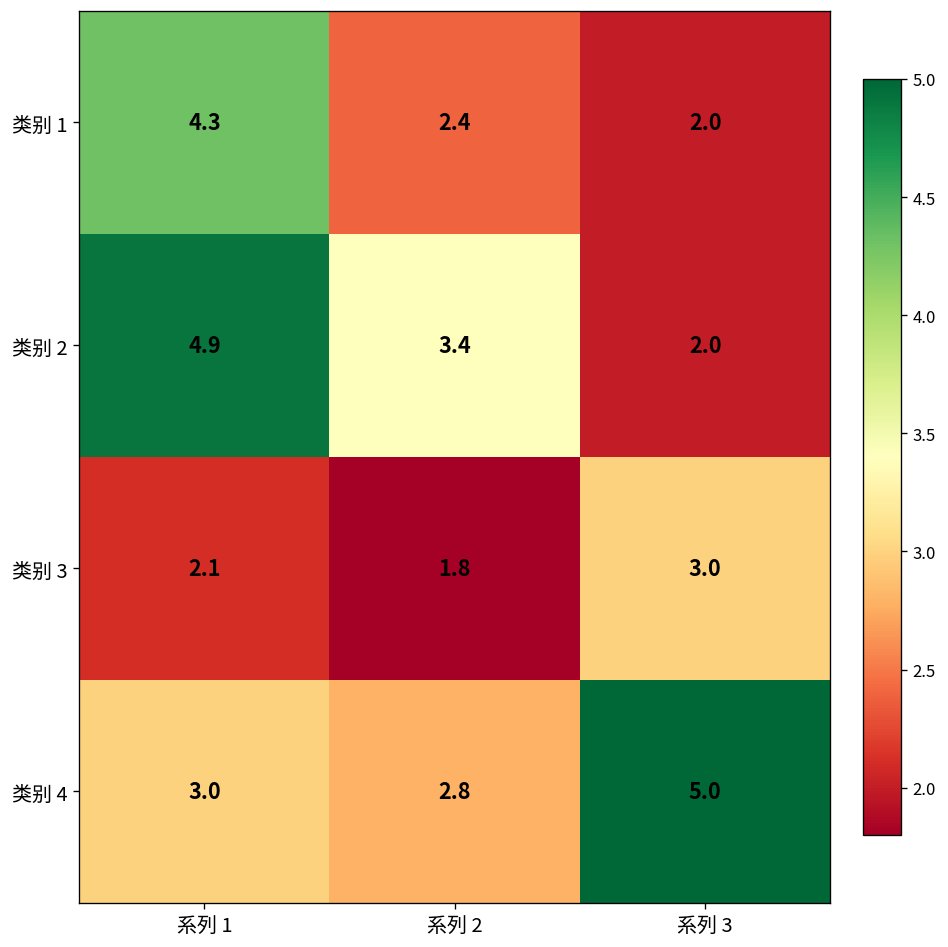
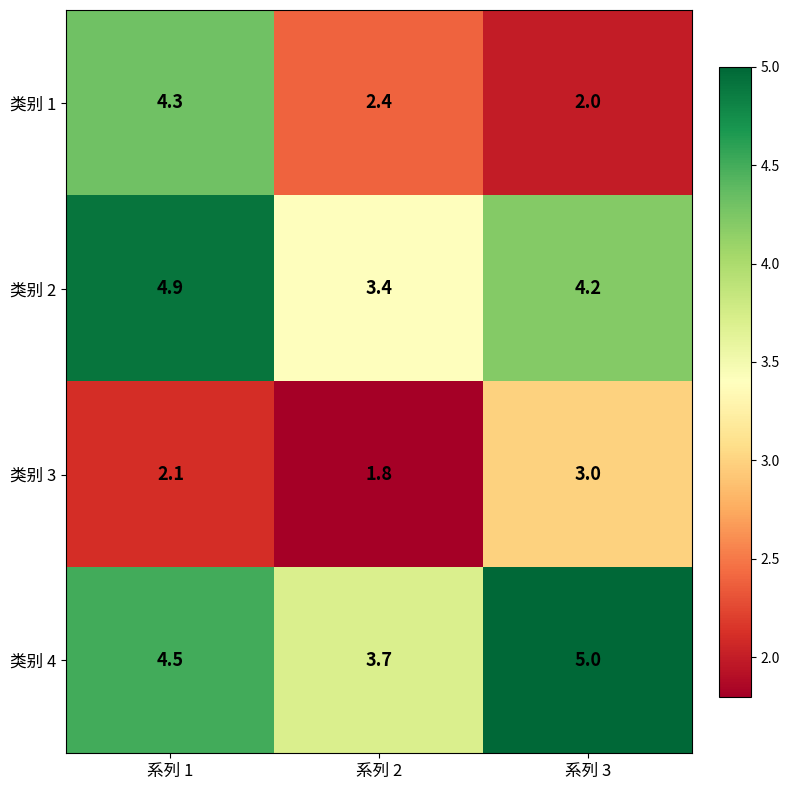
类别 2, 系列 3: 2.0 -> 4.2
类别 4, 系列 1: 3.0 -> 4.5
类别 4, 系列 2: 2.8 -> 3.7
